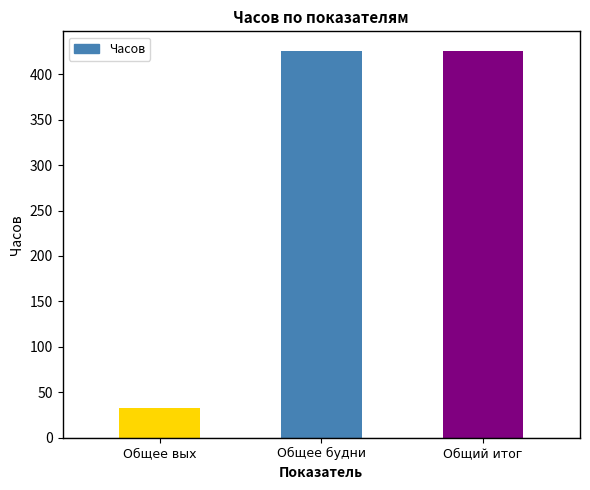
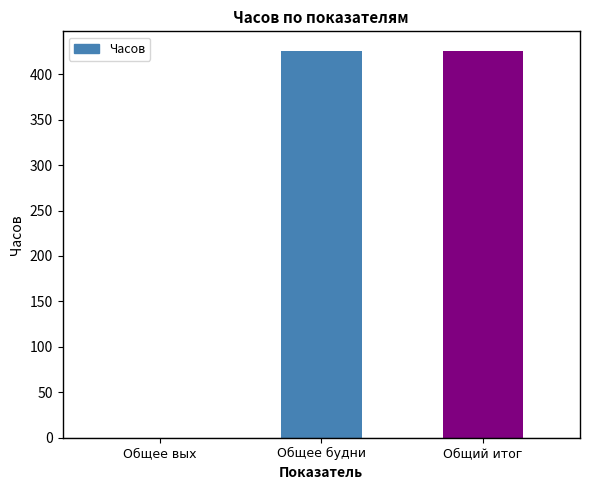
Общее вых: 30 -> 0
